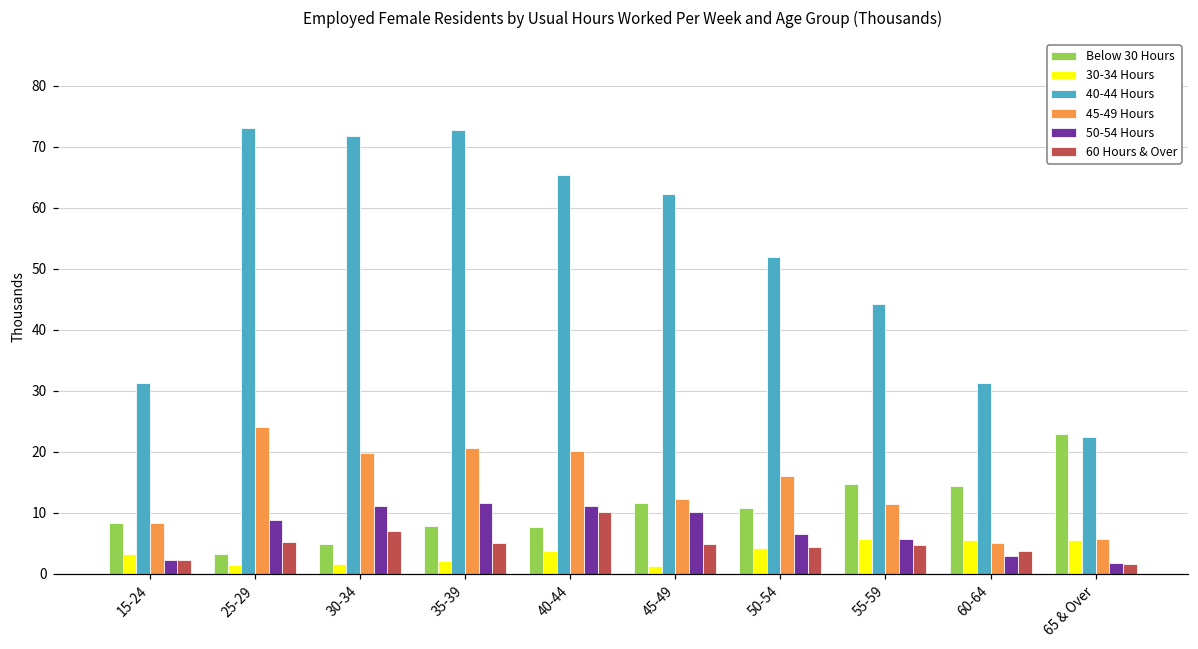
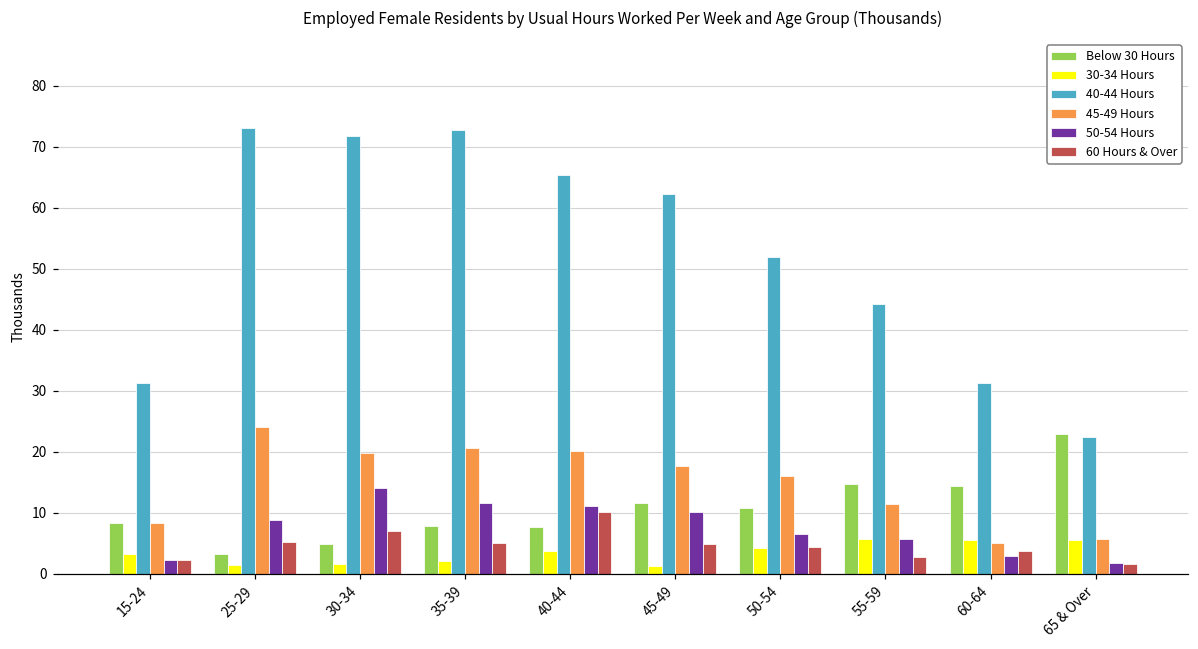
50-54 Hours, 30-34: 11 -> 14
45-49 Hours, 45-49: 12 -> 18
60 Hours & Over, 55-59: 5 -> 3
